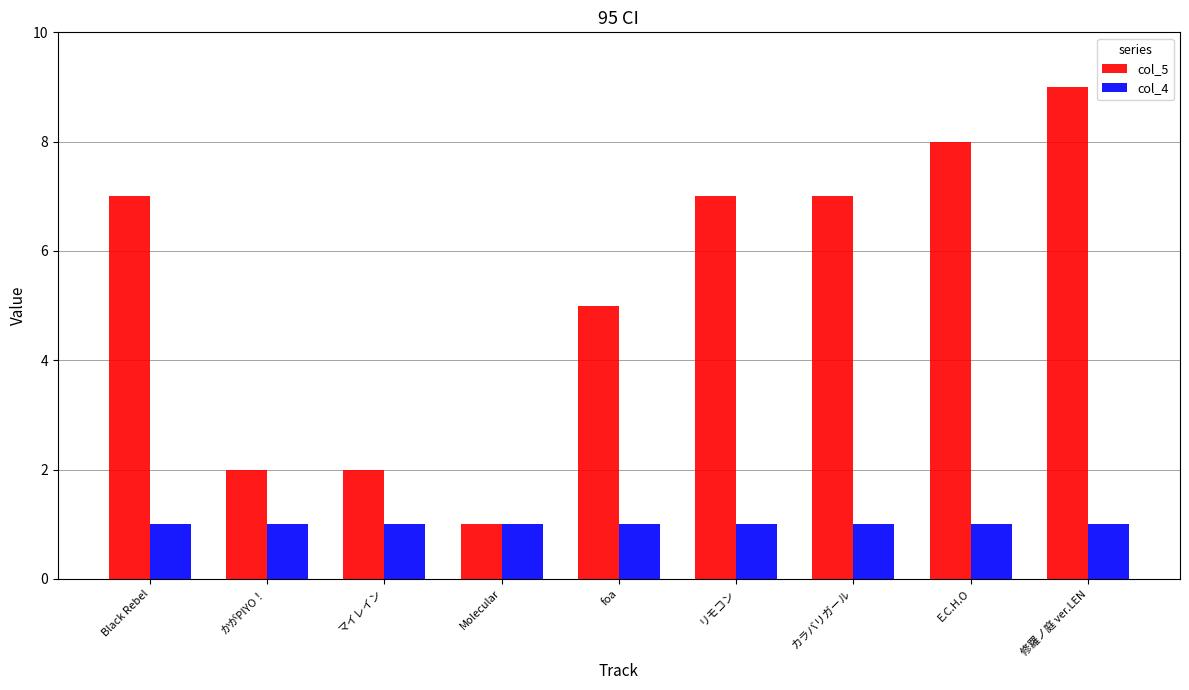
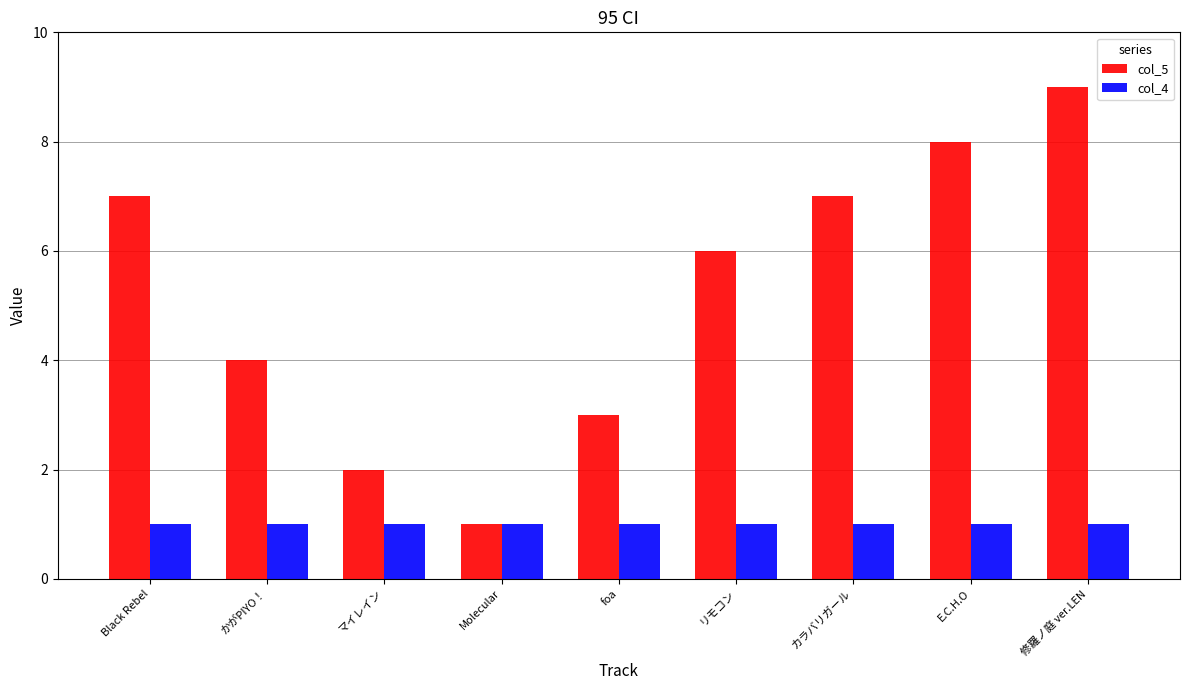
col_5, かがPIYO！: 2 -> 4
col_5, foa: 5 -> 3
col_5, リモコン: 7 -> 6
